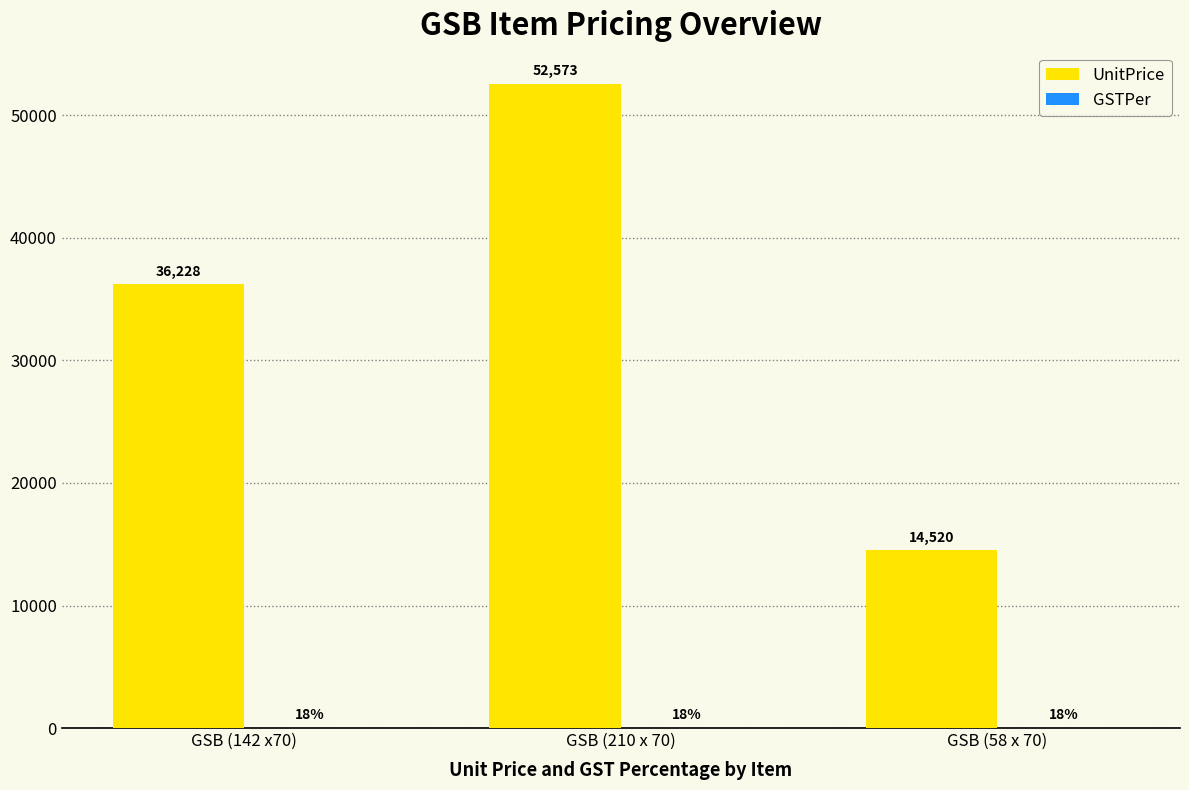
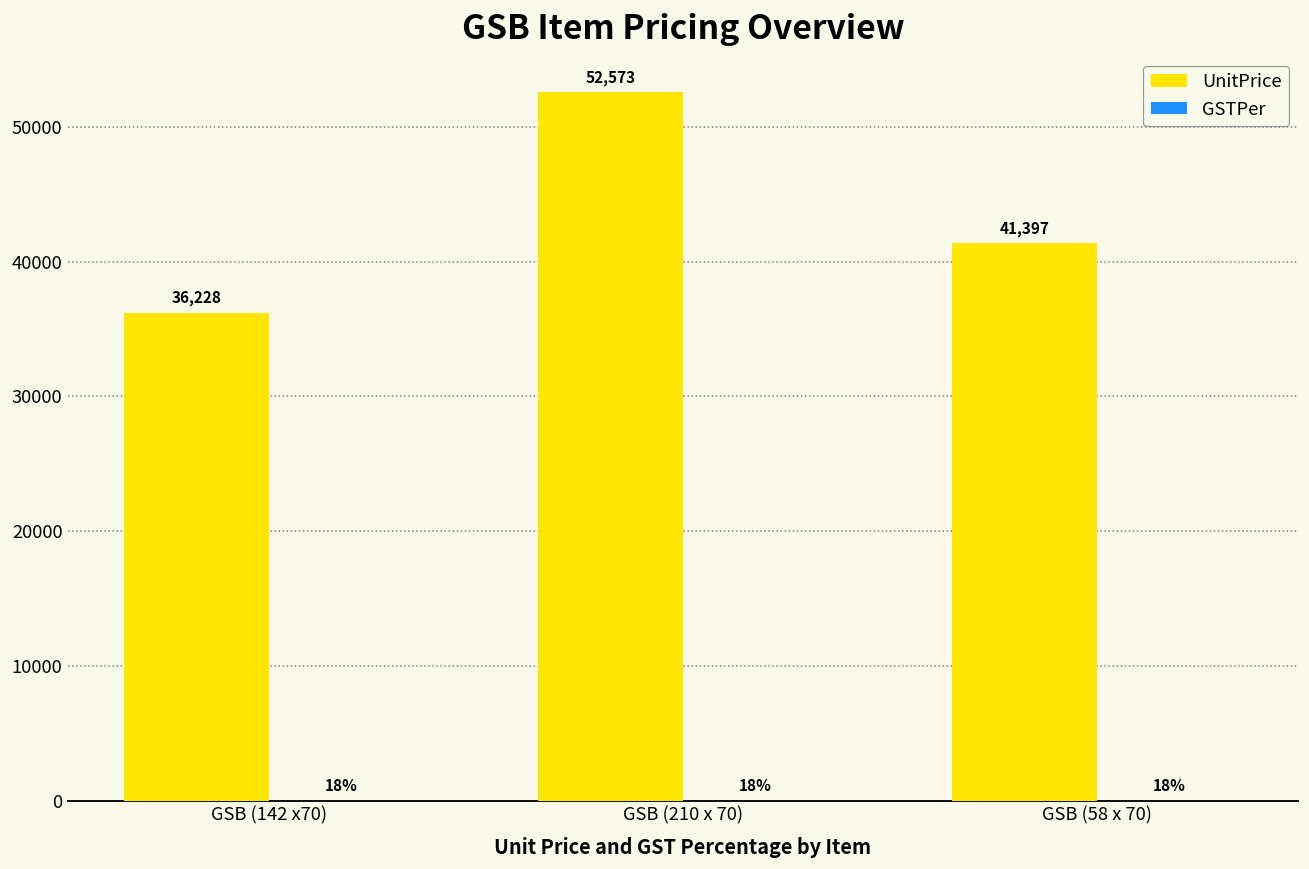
UnitPrice, GSB (58 x 70): 14,520 -> 41,397
